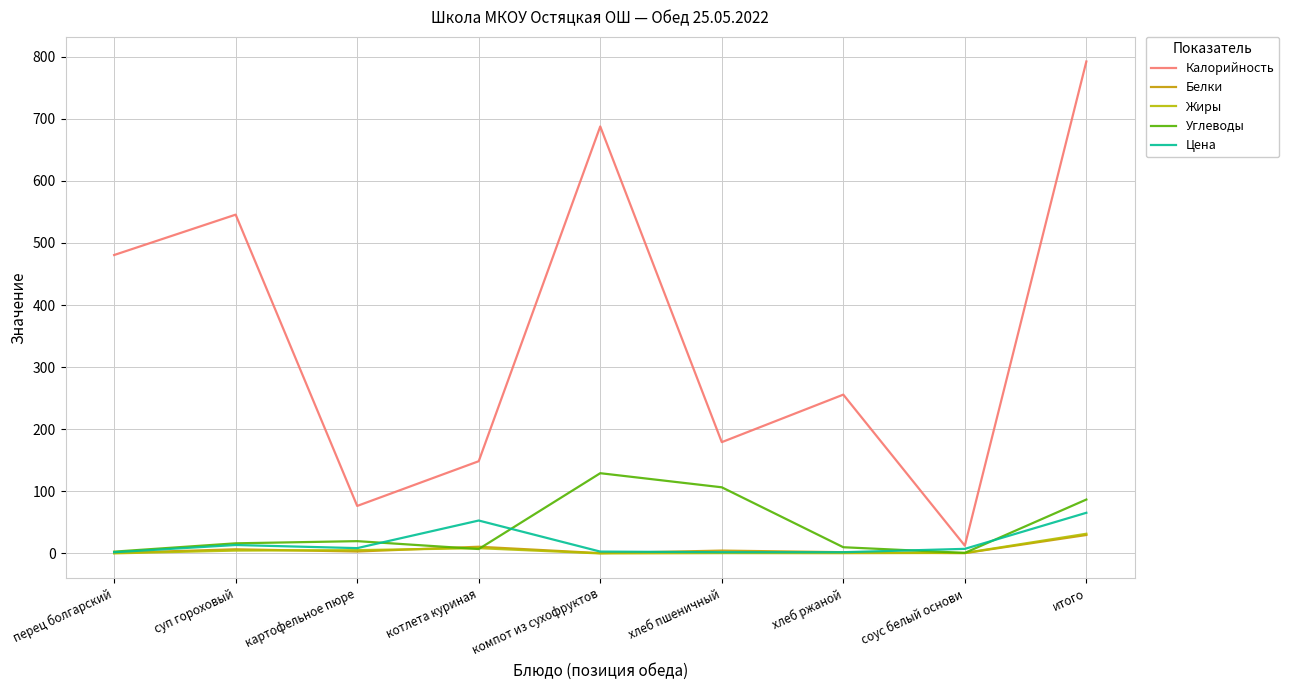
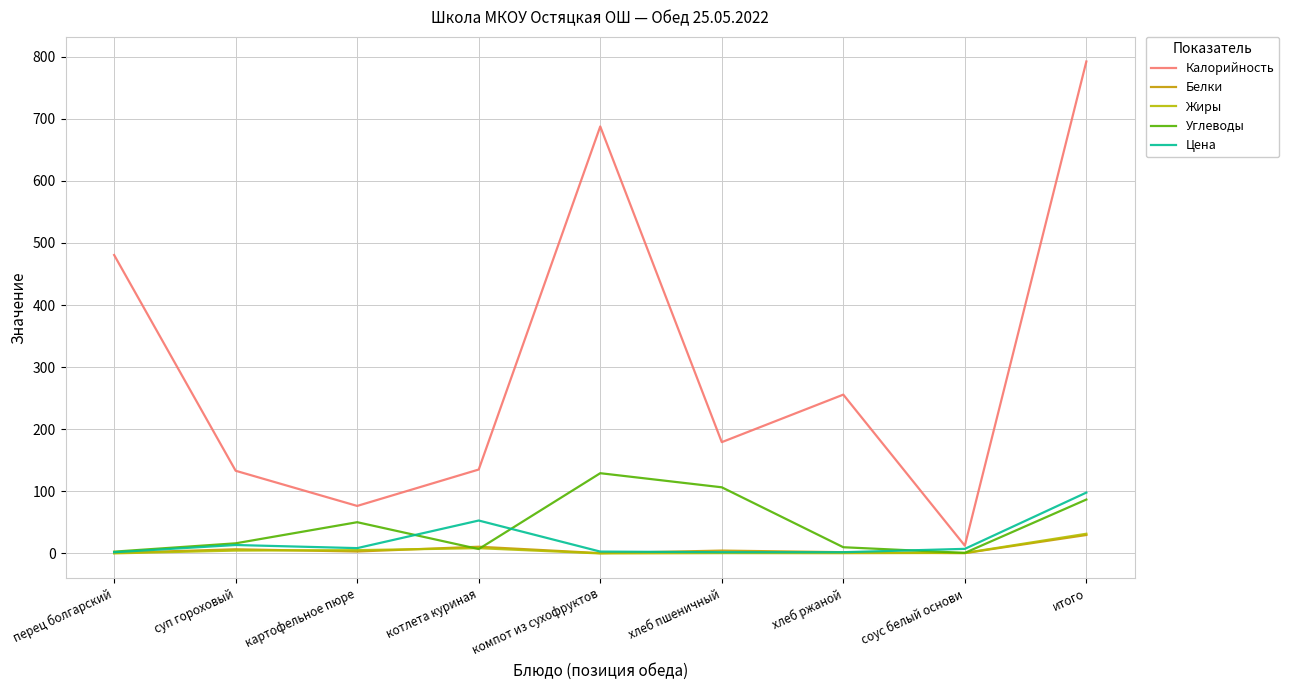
Калорийность, суп гороховый: 550 -> 130
Углеводы, картофельное пюре: 20 -> 50
Калорийность, котлета куриная: 150 -> 140
Цена, итого: 70 -> 100
